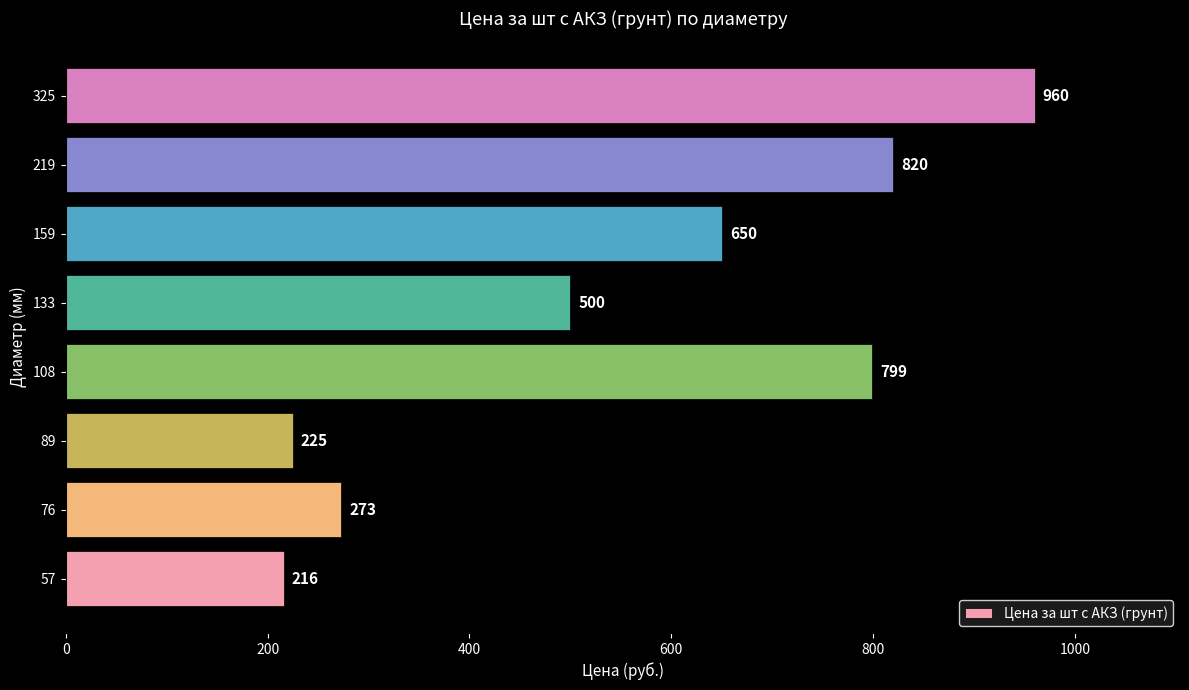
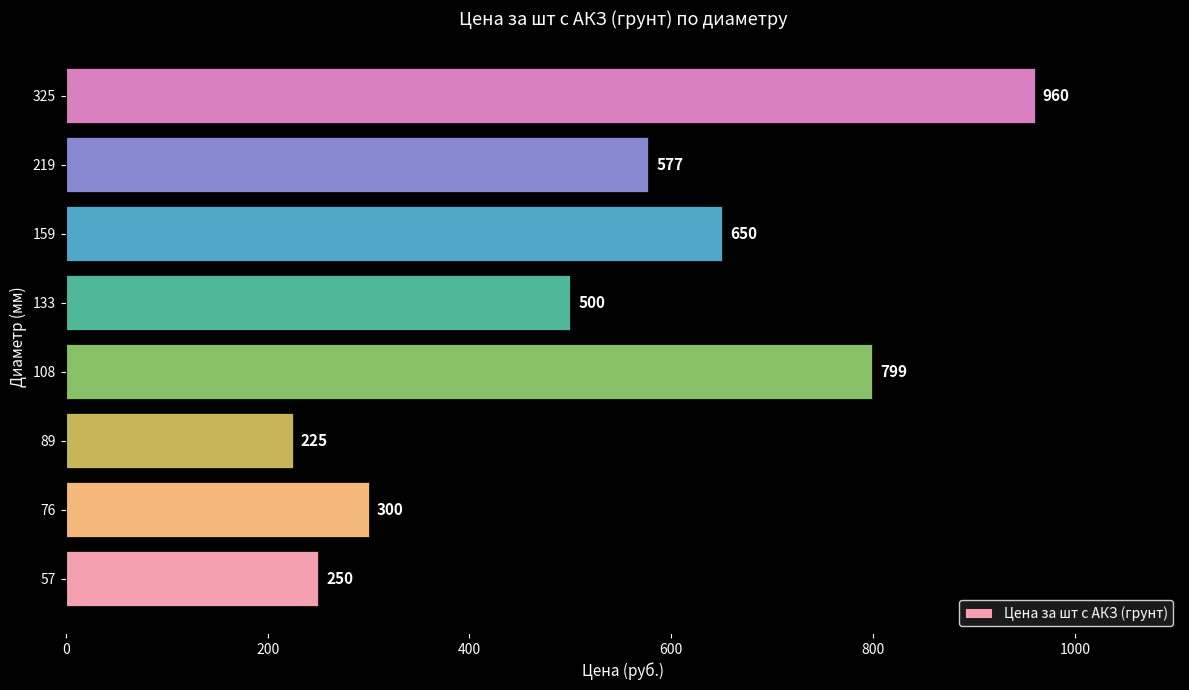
219: 820 -> 577
76: 273 -> 300
57: 216 -> 250
